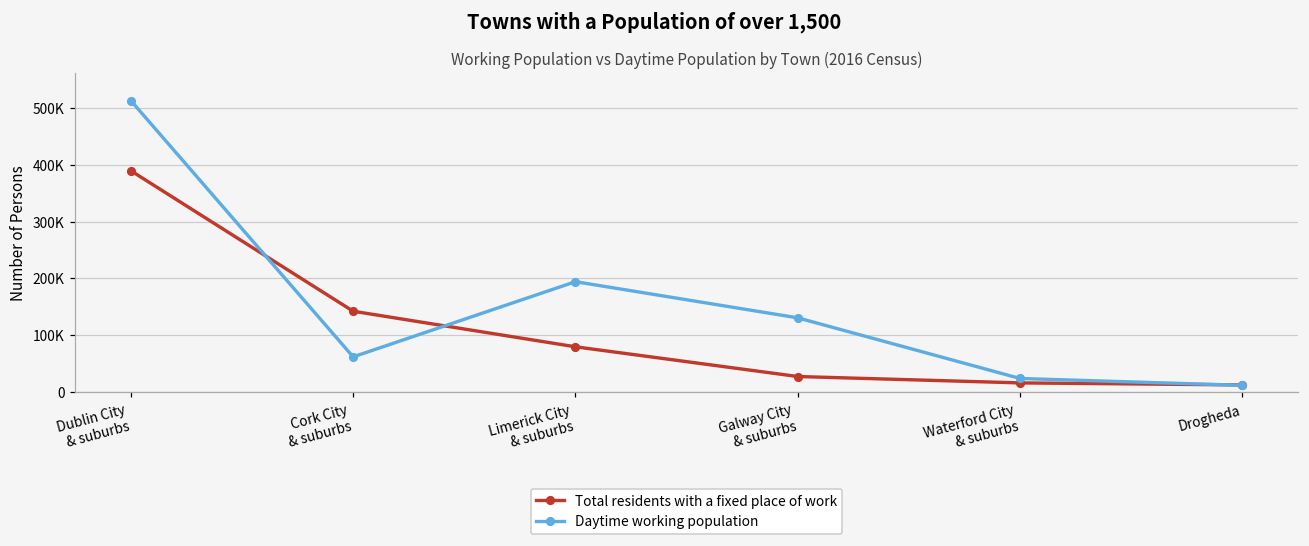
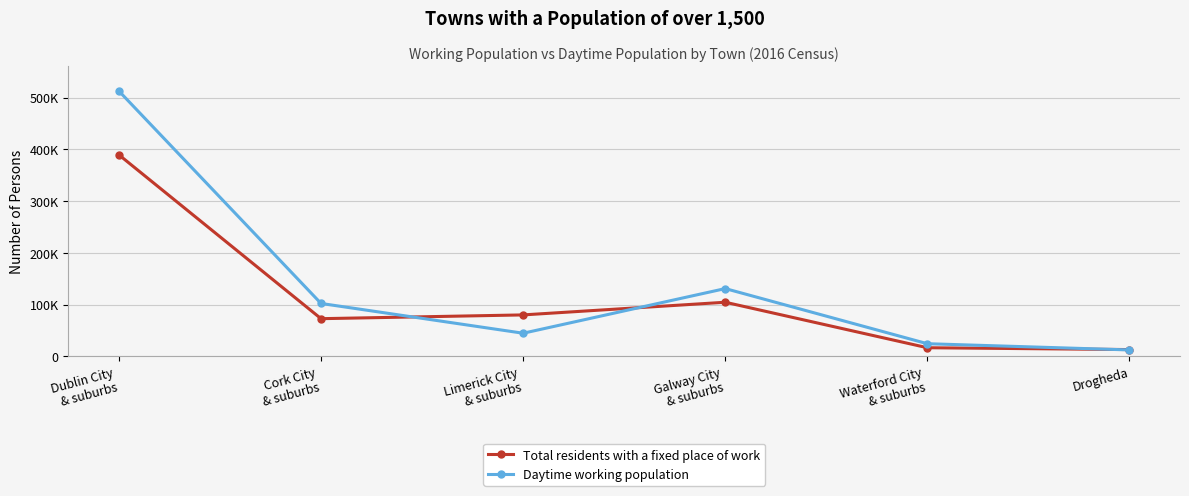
Total residents with a fixed place of work, Cork City & suburbs: 140000 -> 70000
Daytime working population, Cork City & suburbs: 60000 -> 100000
Daytime working population, Limerick City & suburbs: 190000 -> 40000
Total residents with a fixed place of work, Galway City & suburbs: 30000 -> 100000
